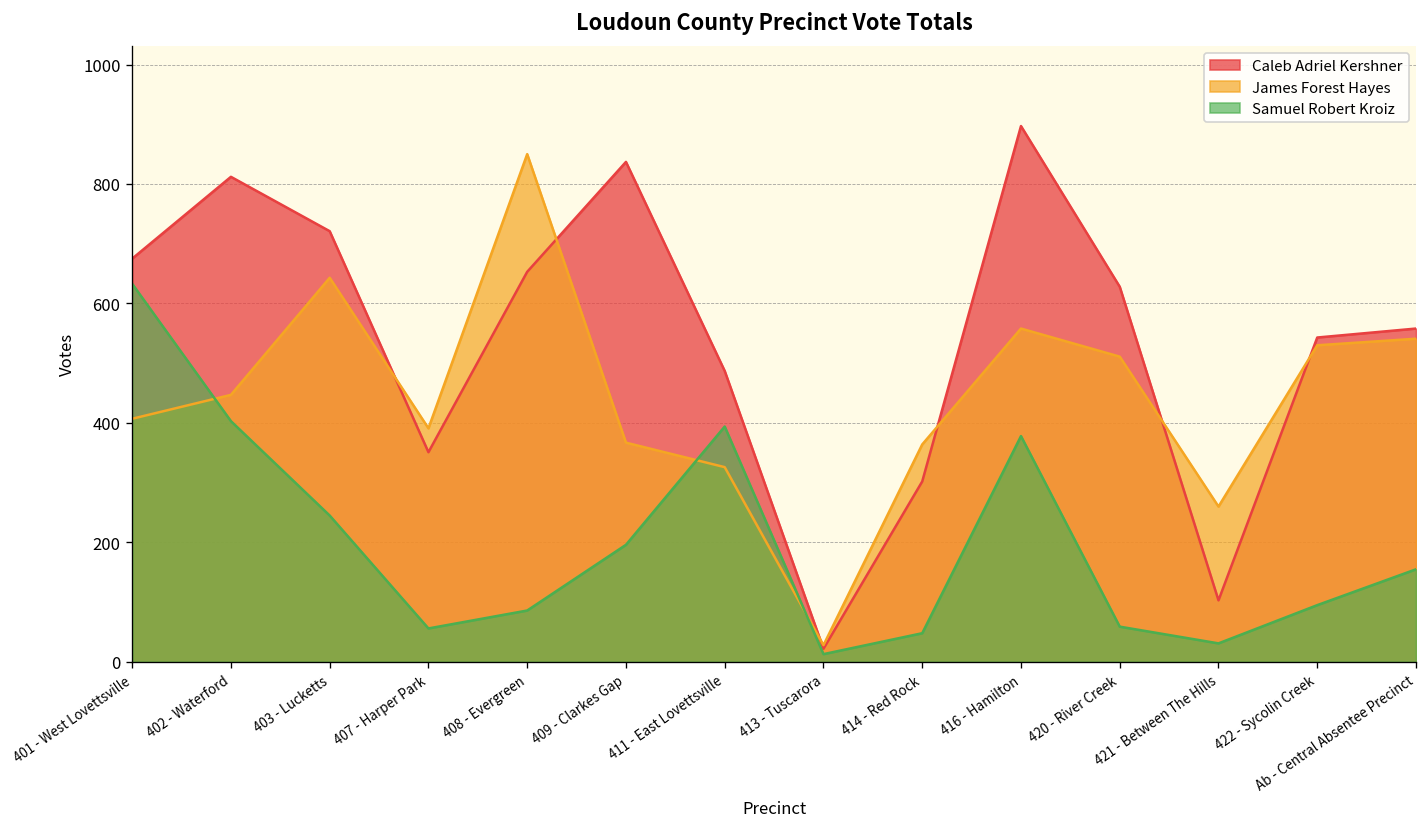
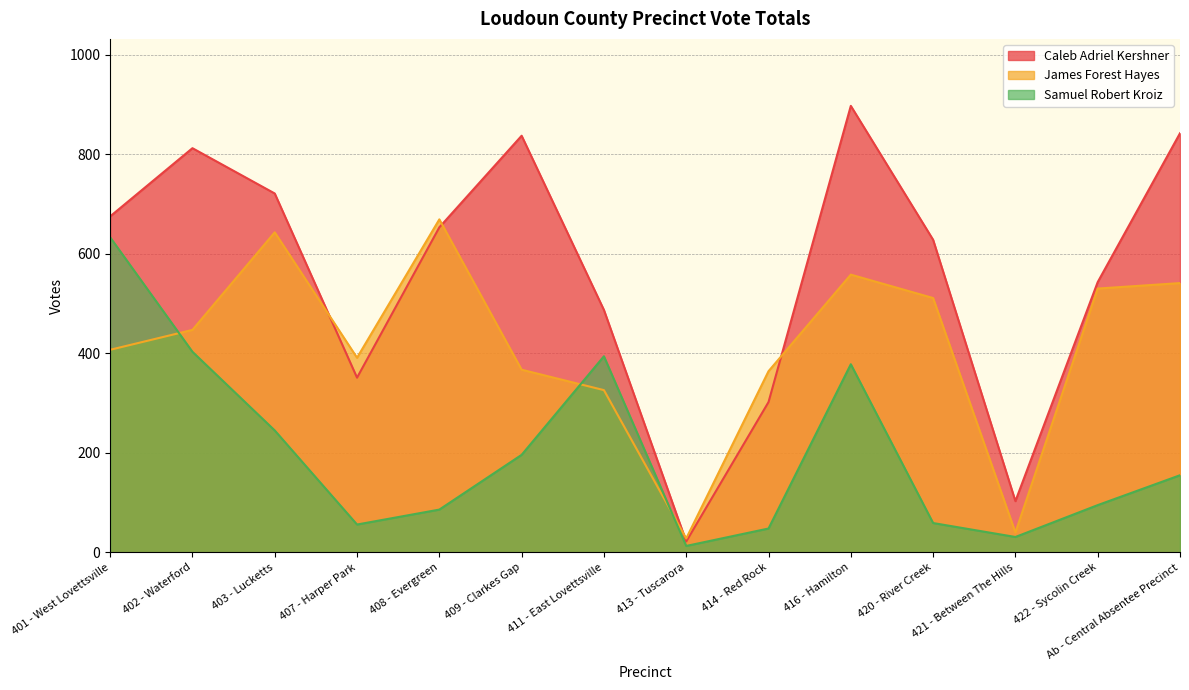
James Forest Hayes, 408 - Evergreen: 850 -> 670
James Forest Hayes, 421 - Between The Hills: 260 -> 40
Caleb Adriel Kershner, Ab - Central Absentee Precinct: 560 -> 840
